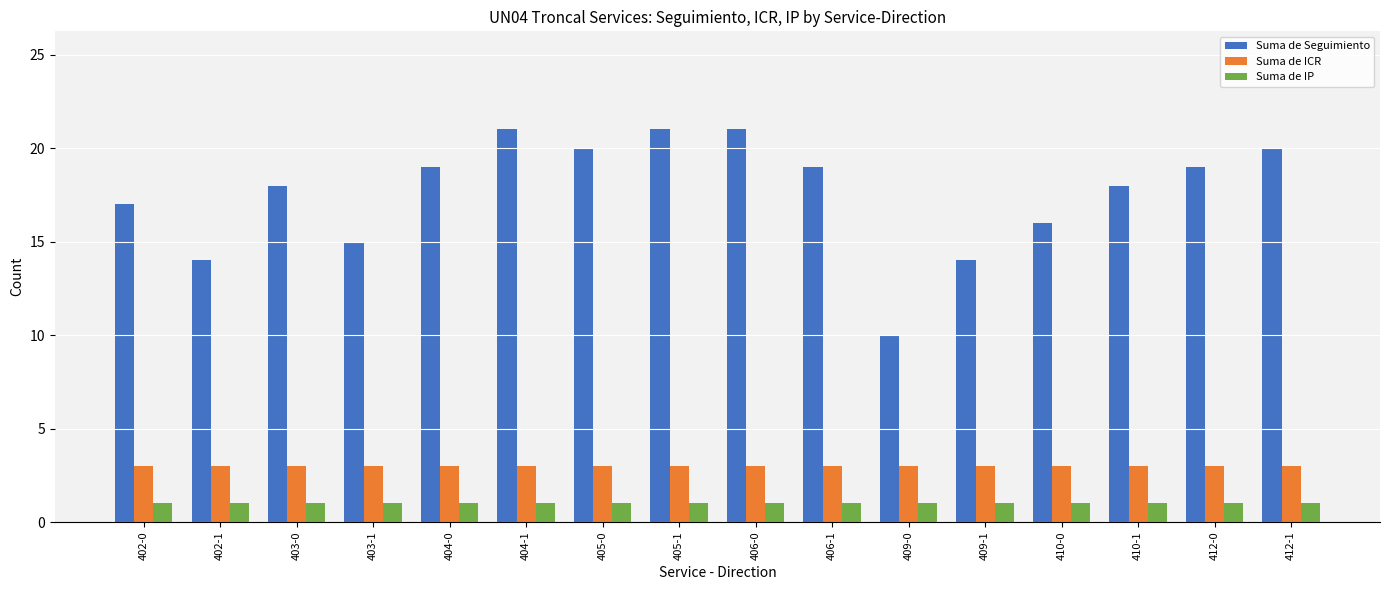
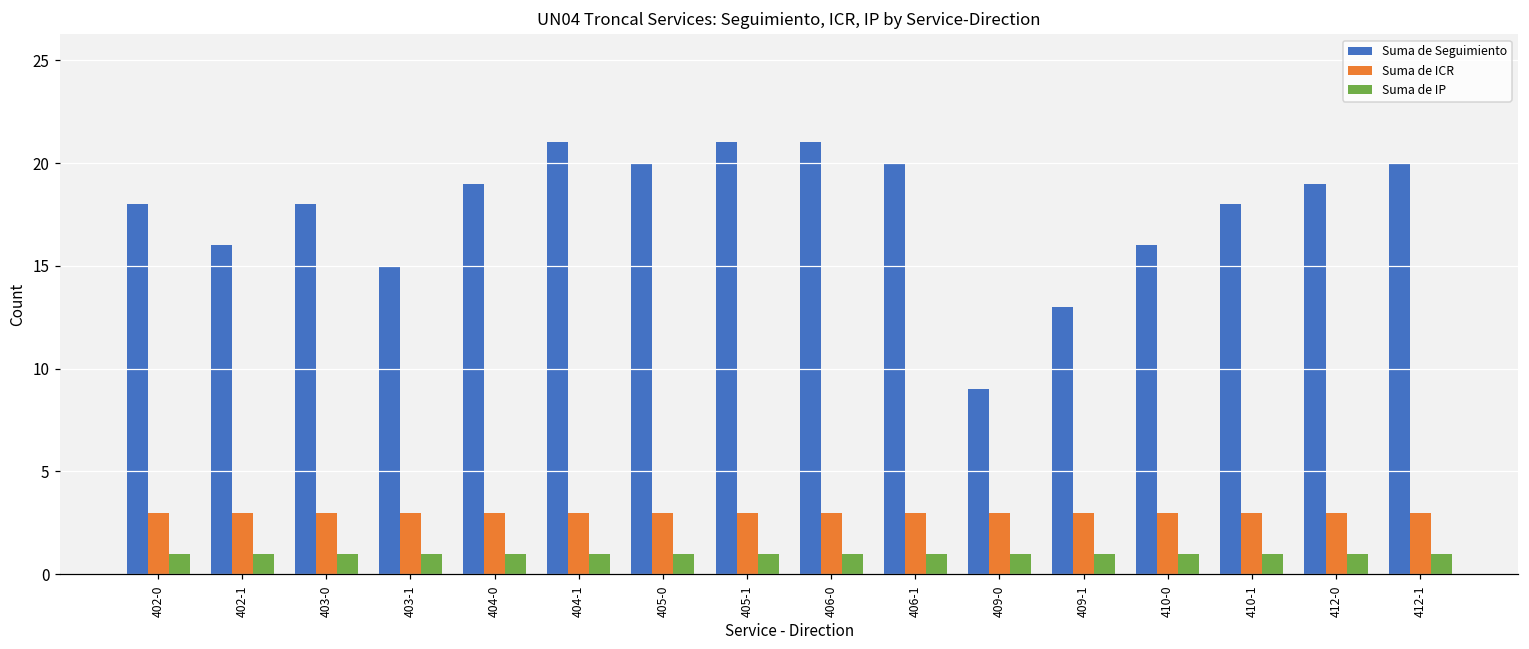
Suma de Seguimiento, 402-0: 17 -> 18
Suma de Seguimiento, 402-1: 14 -> 16
Suma de Seguimiento, 406-1: 19 -> 20
Suma de Seguimiento, 409-0: 10 -> 9
Suma de Seguimiento, 409-1: 14 -> 13
